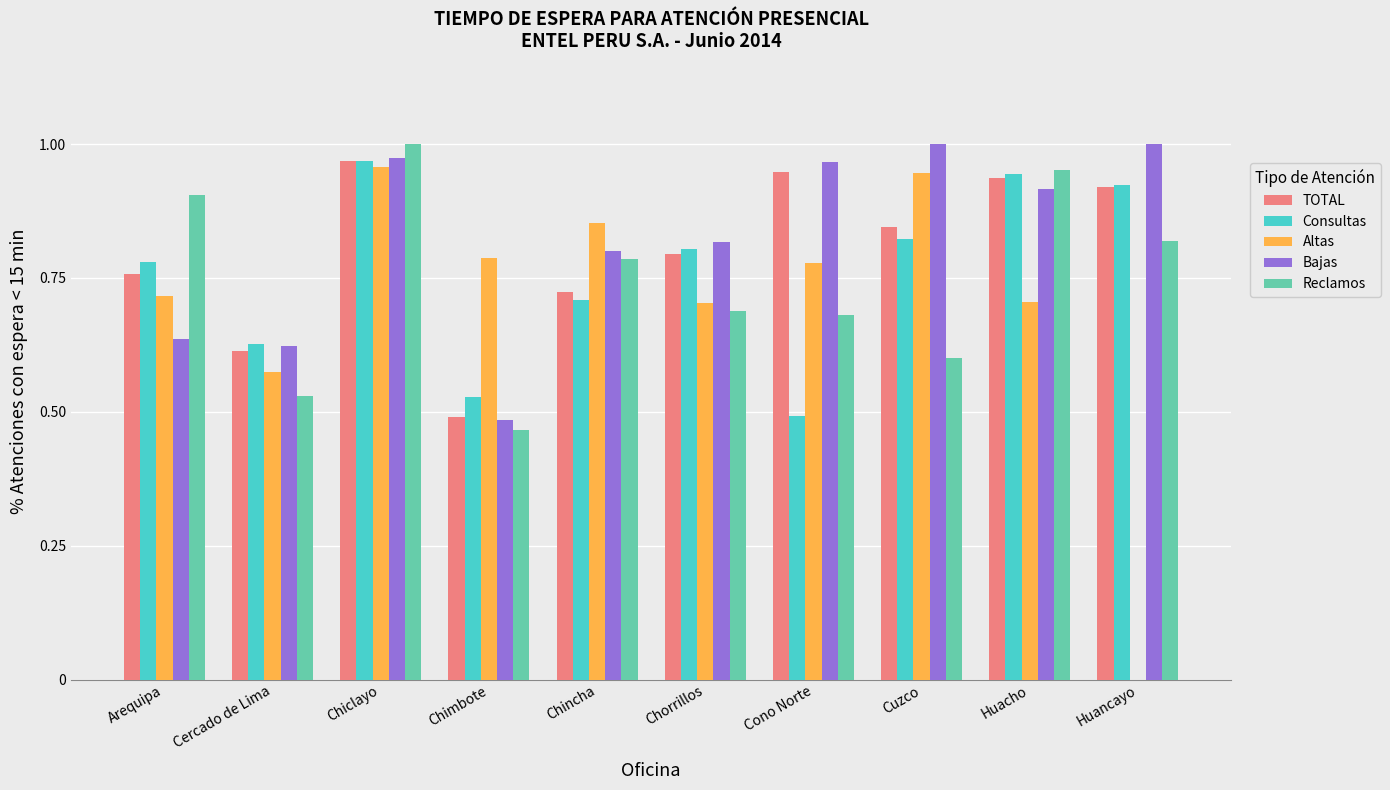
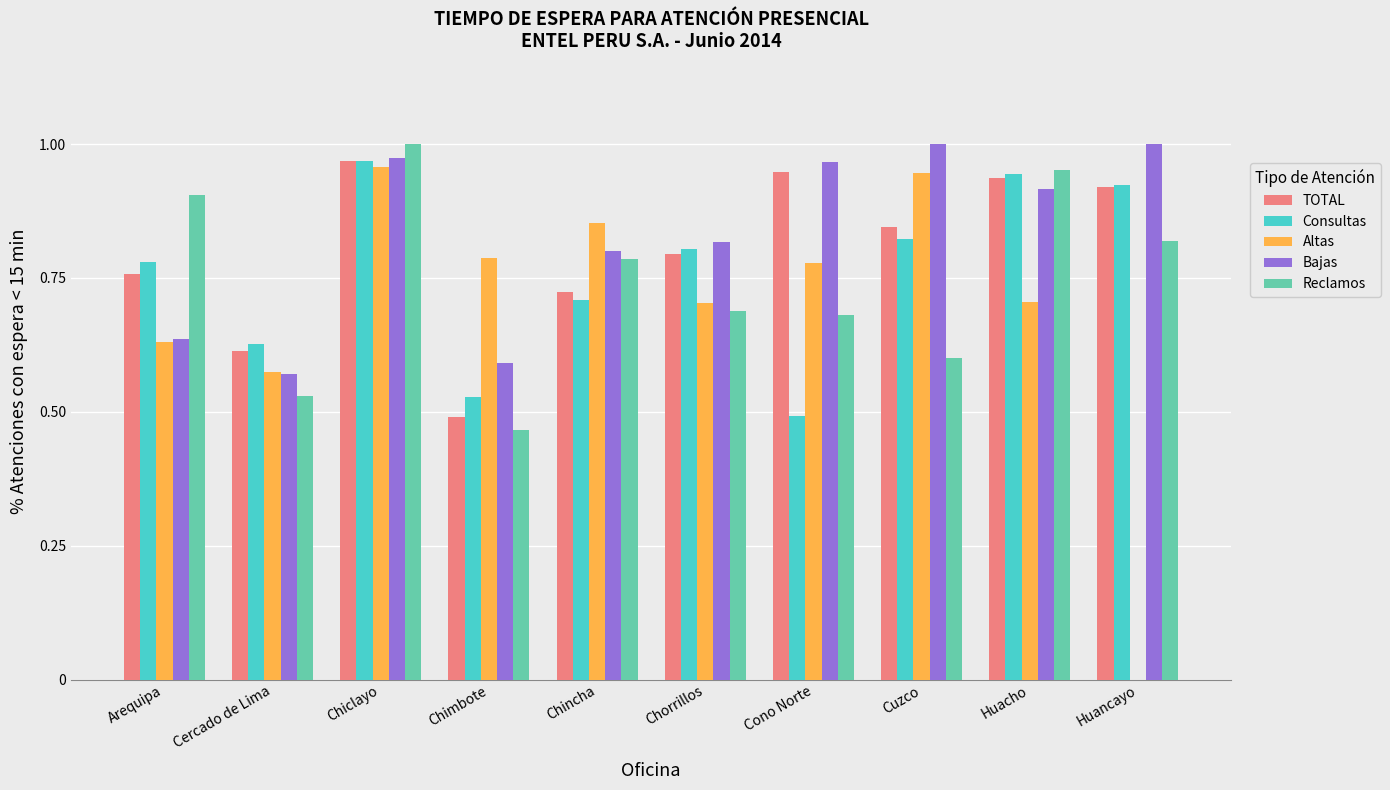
Altas, Arequipa: 0.72 -> 0.63
Bajas, Cercado de Lima: 0.62 -> 0.57
Bajas, Chimbote: 0.48 -> 0.59
